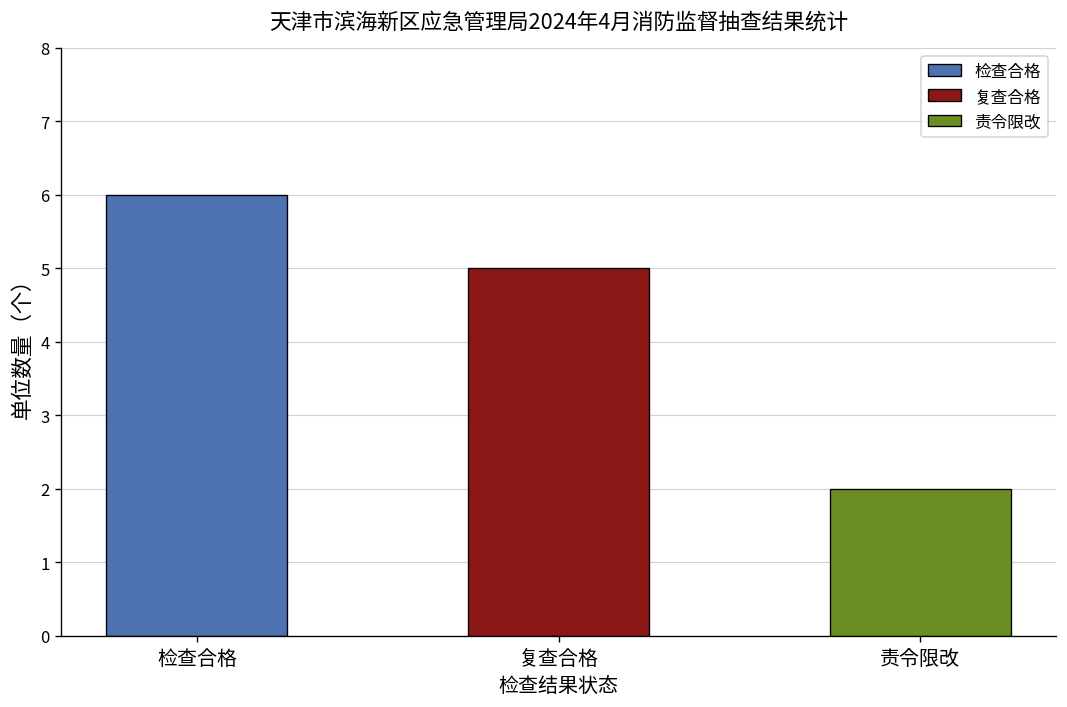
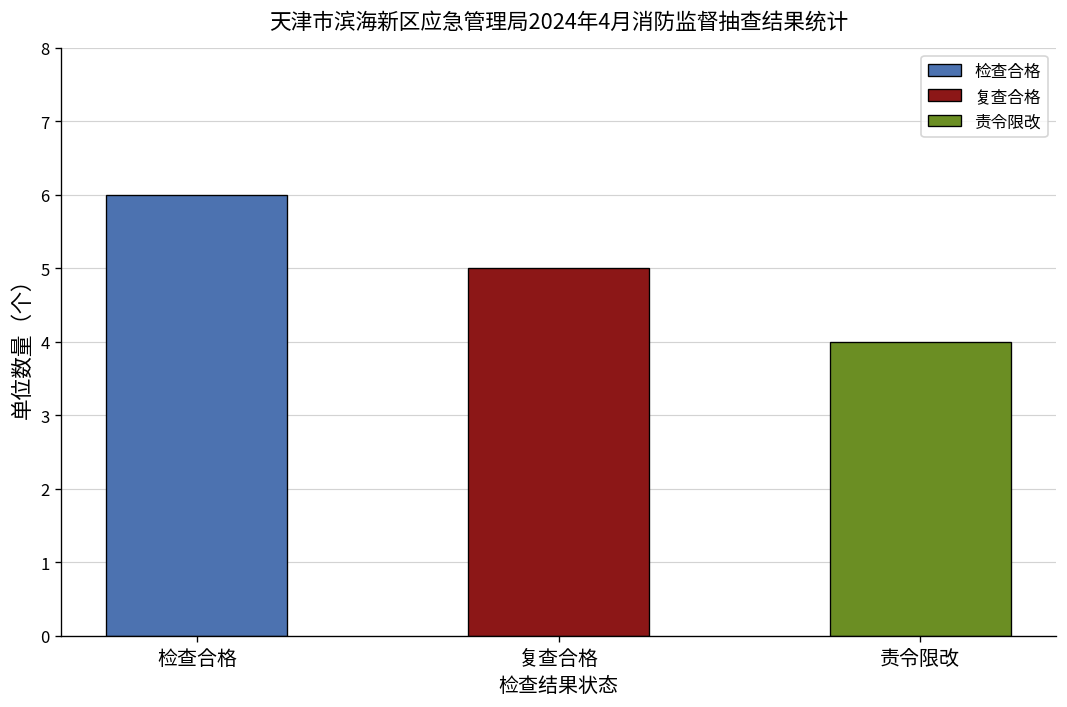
责令限改: 2 -> 4
